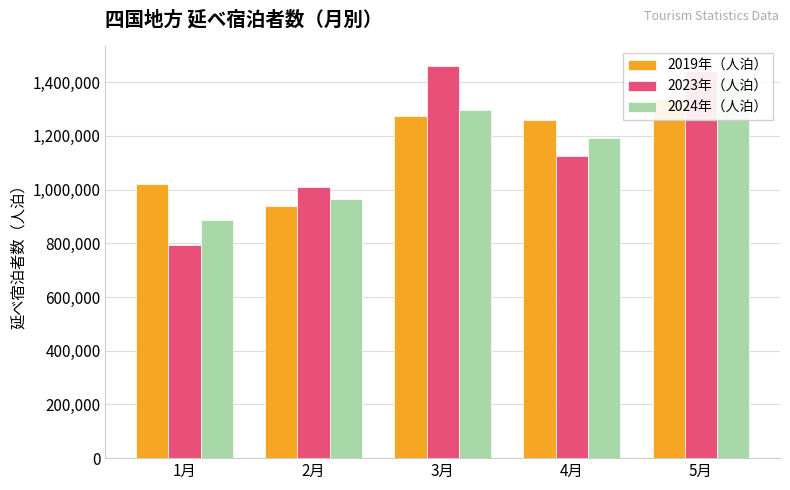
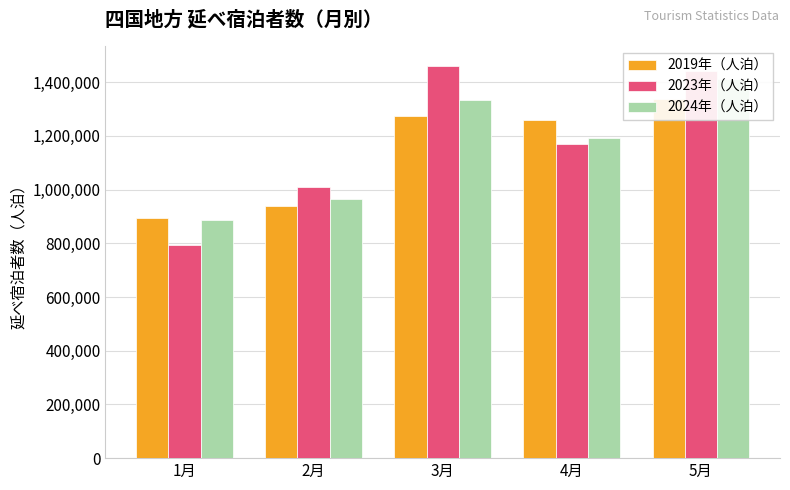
2019年（人泊）, 1月: 1,020,000 -> 900,000
2024年（人泊）, 3月: 1,300,000 -> 1,330,000
2023年（人泊）, 4月: 1,120,000 -> 1,170,000
